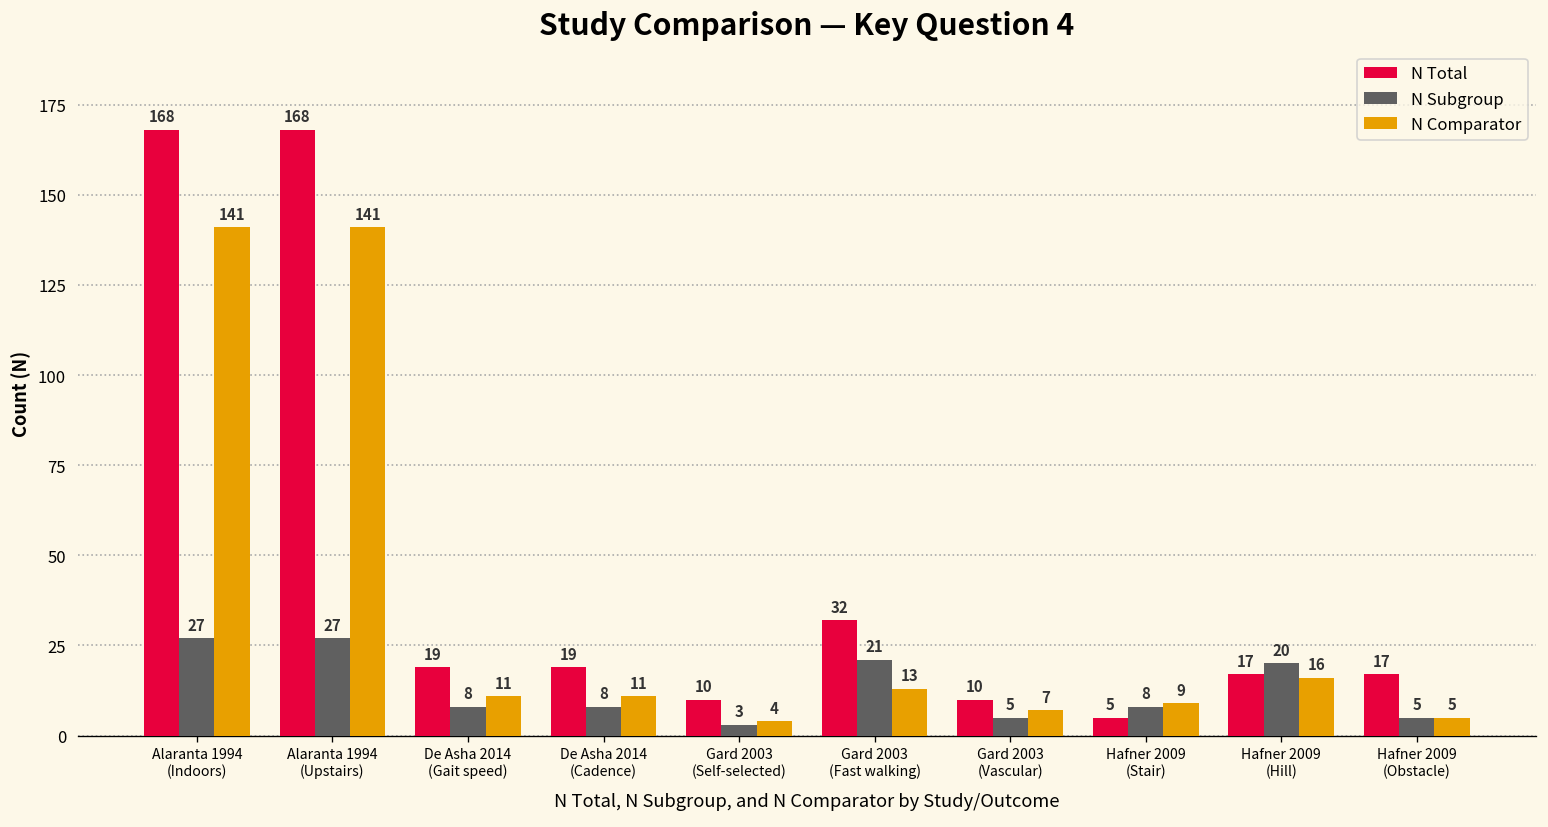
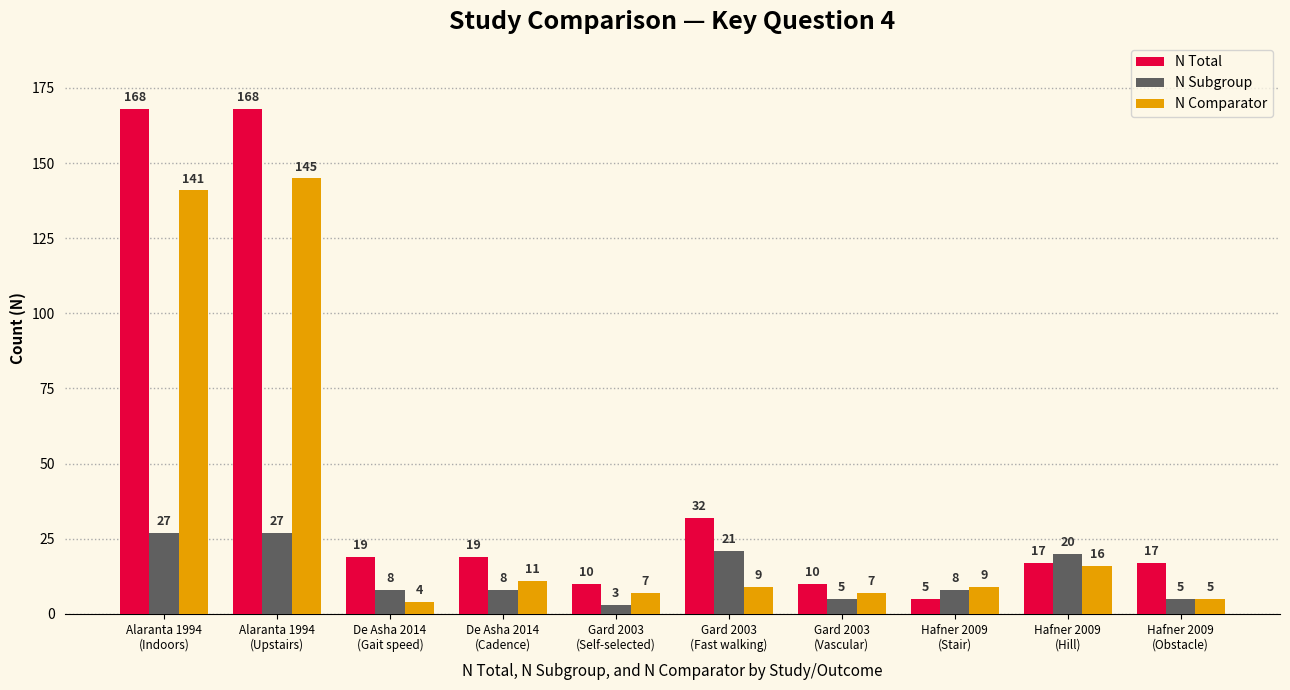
N Comparator, Alaranta 1994 (Upstairs): 141 -> 145
N Comparator, De Asha 2014 (Gait speed): 11 -> 4
N Comparator, Gard 2003 (Self-selected): 4 -> 7
N Comparator, Gard 2003 (Fast walking): 13 -> 9
